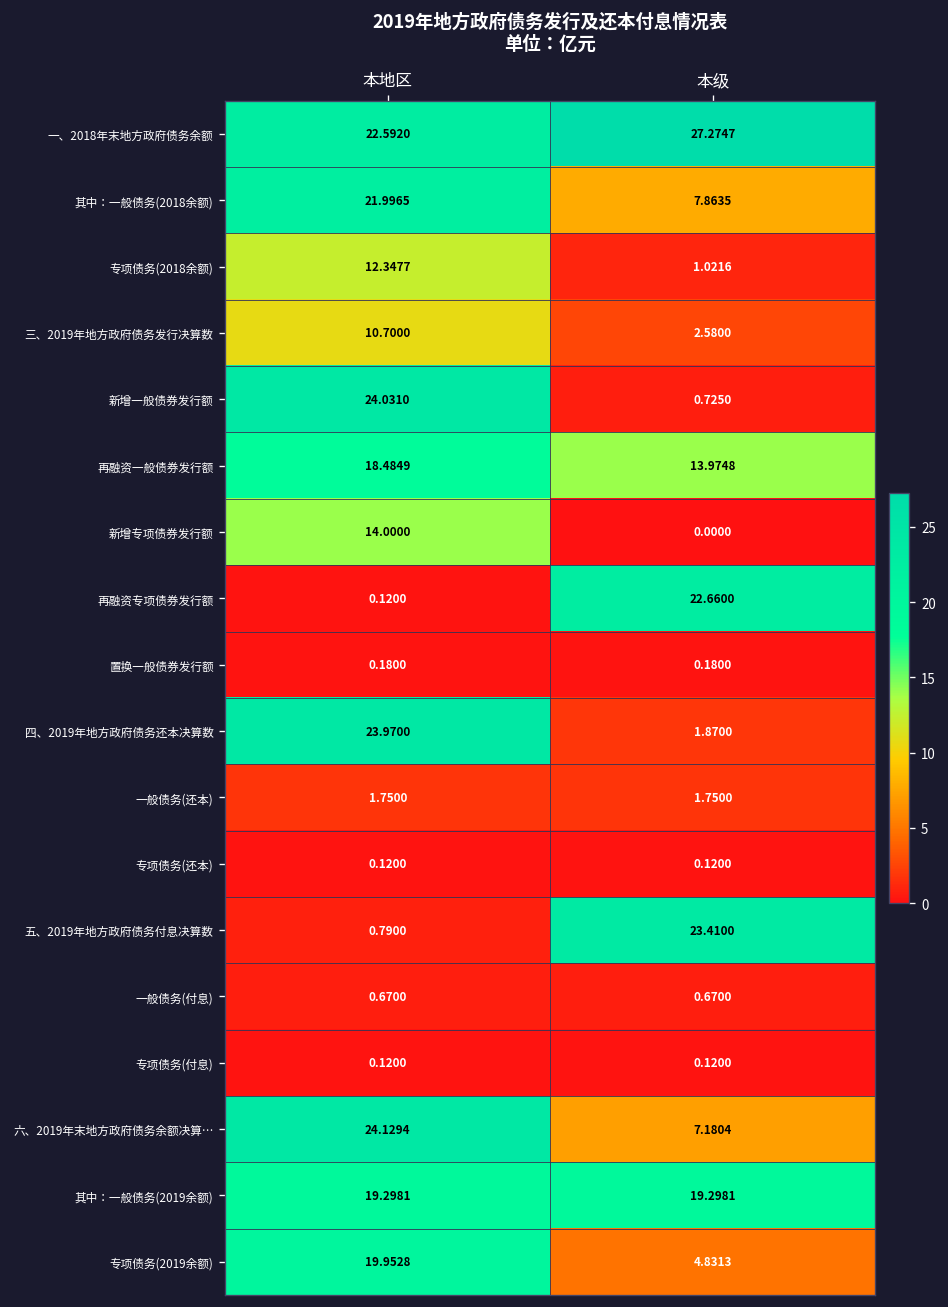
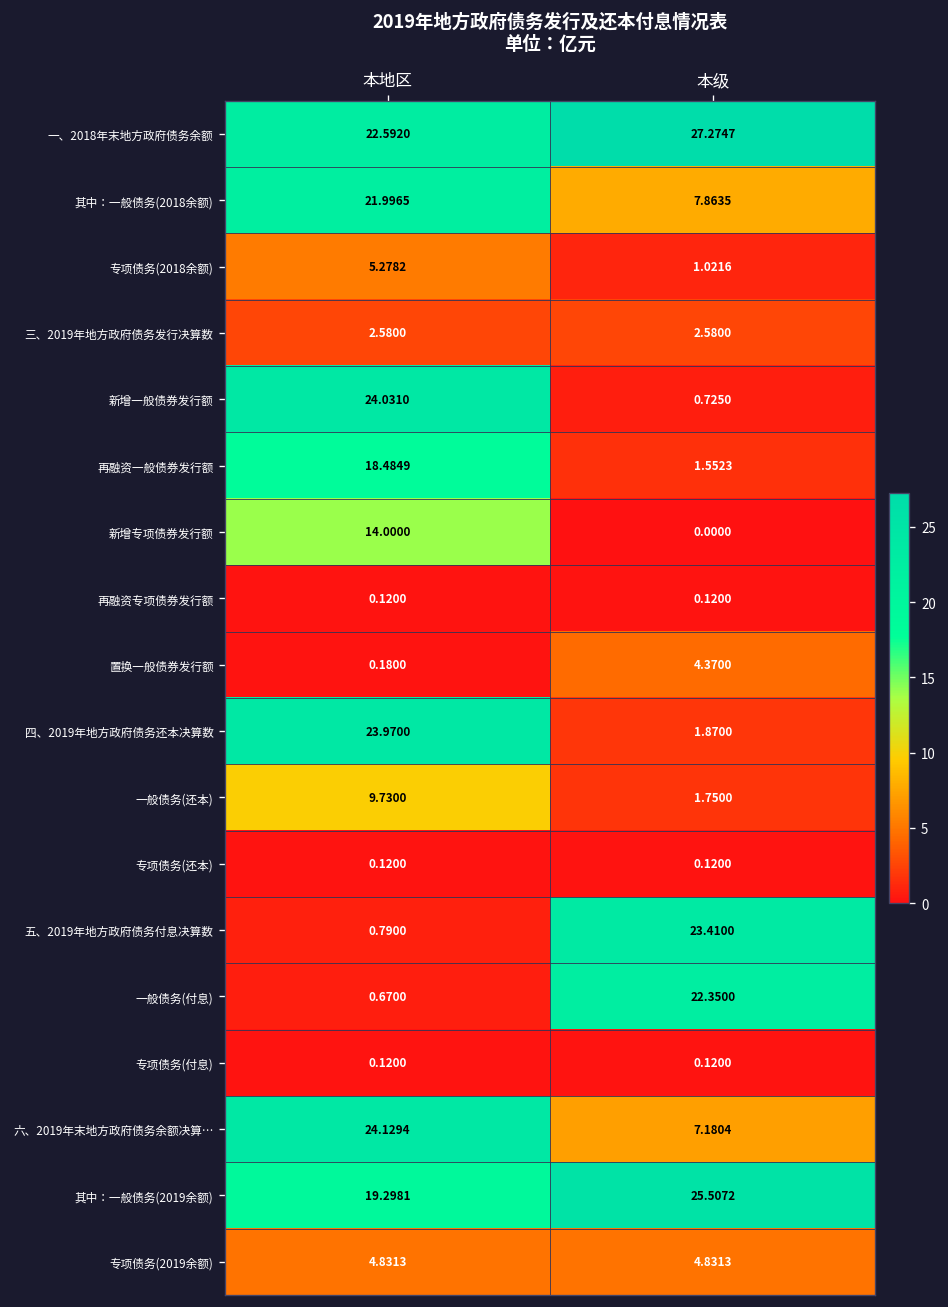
专项债务(2018余额), 本地区: 12.3477 -> 5.2782
三、2019年地方政府债务发行决算数, 本地区: 10.7000 -> 2.5800
再融资一般债券发行额, 本级: 13.9748 -> 1.5523
再融资专项债券发行额, 本级: 22.6600 -> 0.1200
置换一般债券发行额, 本级: 0.1800 -> 4.3700
一般债务(还本), 本地区: 1.7500 -> 9.7300
一般债务(付息), 本级: 0.6700 -> 22.3500
其中：一般债务(2019余额), 本级: 19.2981 -> 25.5072
专项债务(2019余额), 本地区: 19.9528 -> 4.8313
